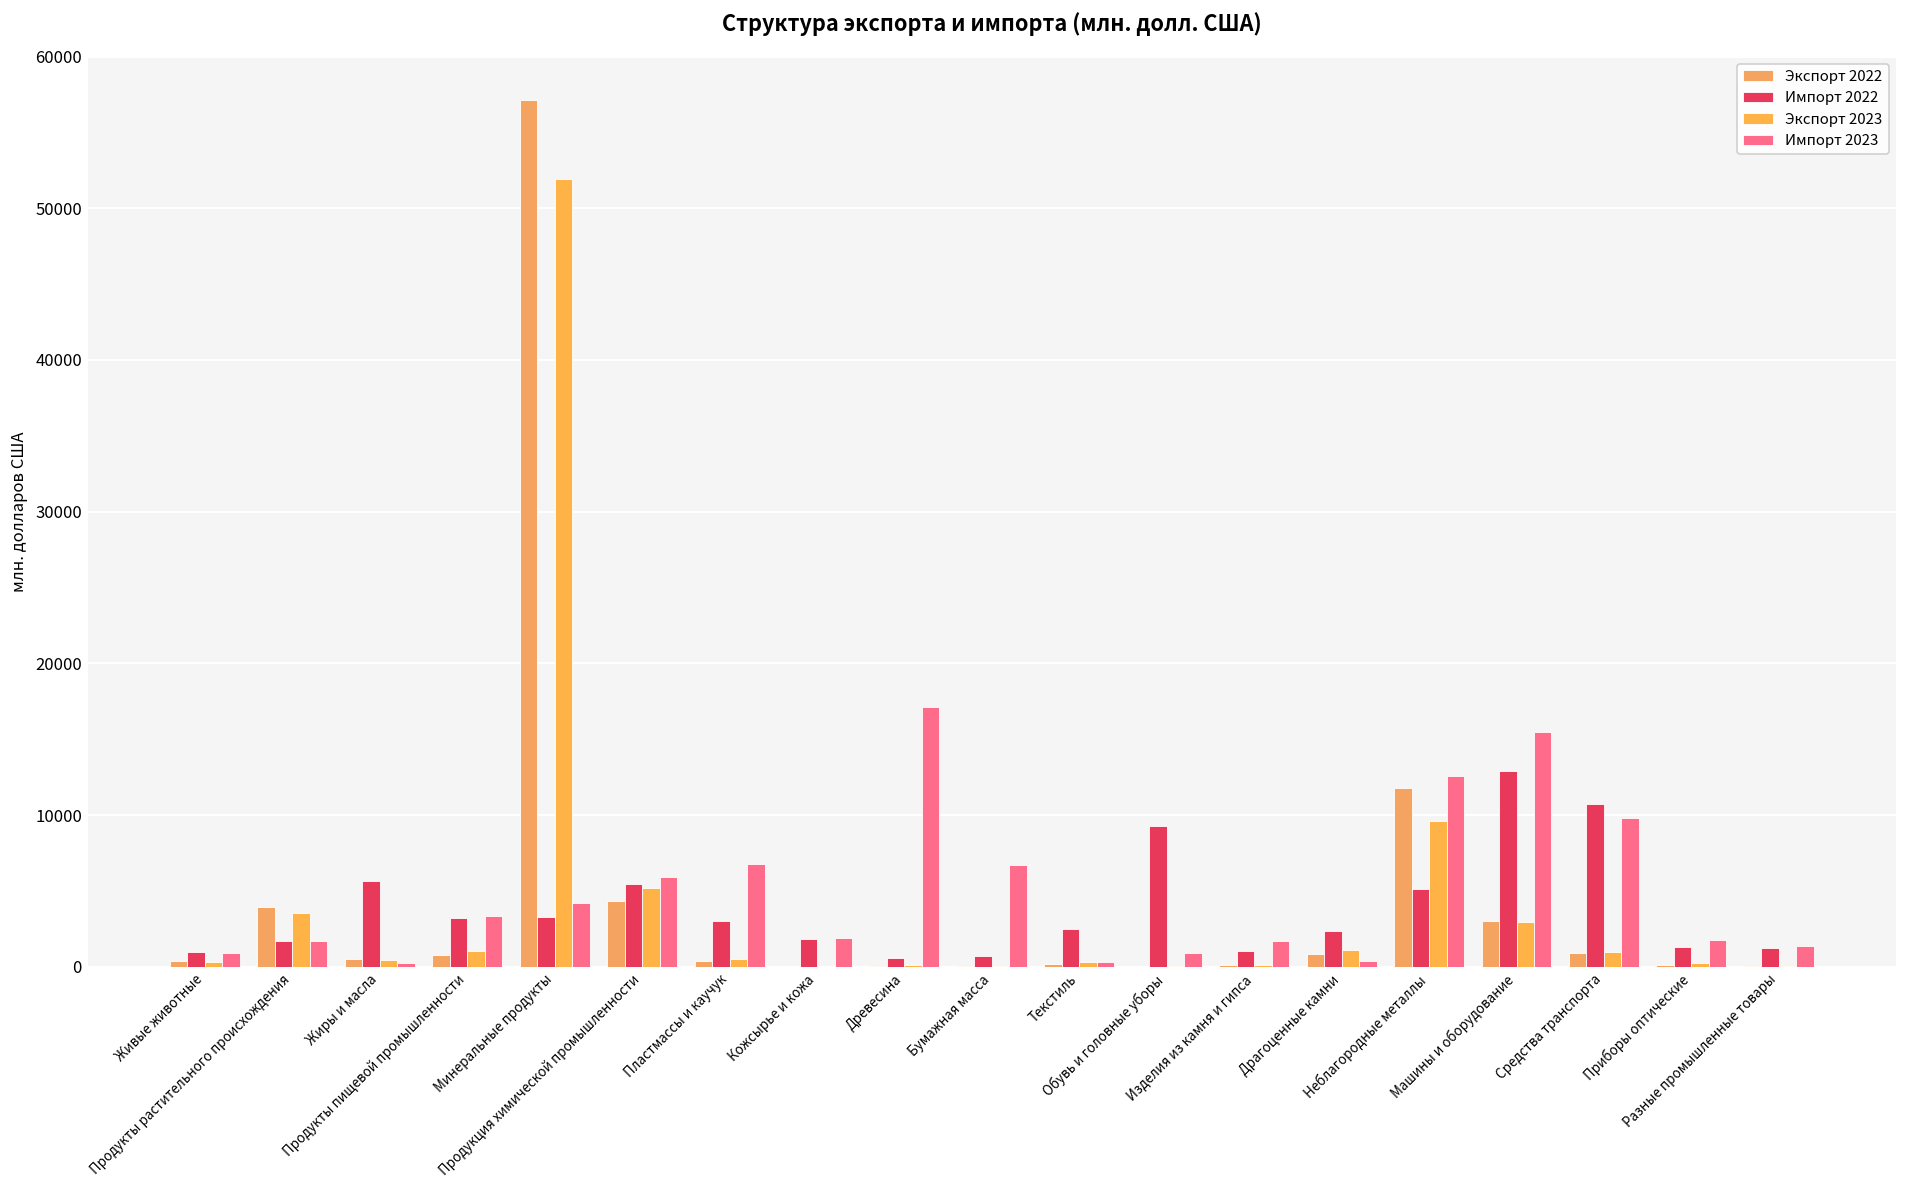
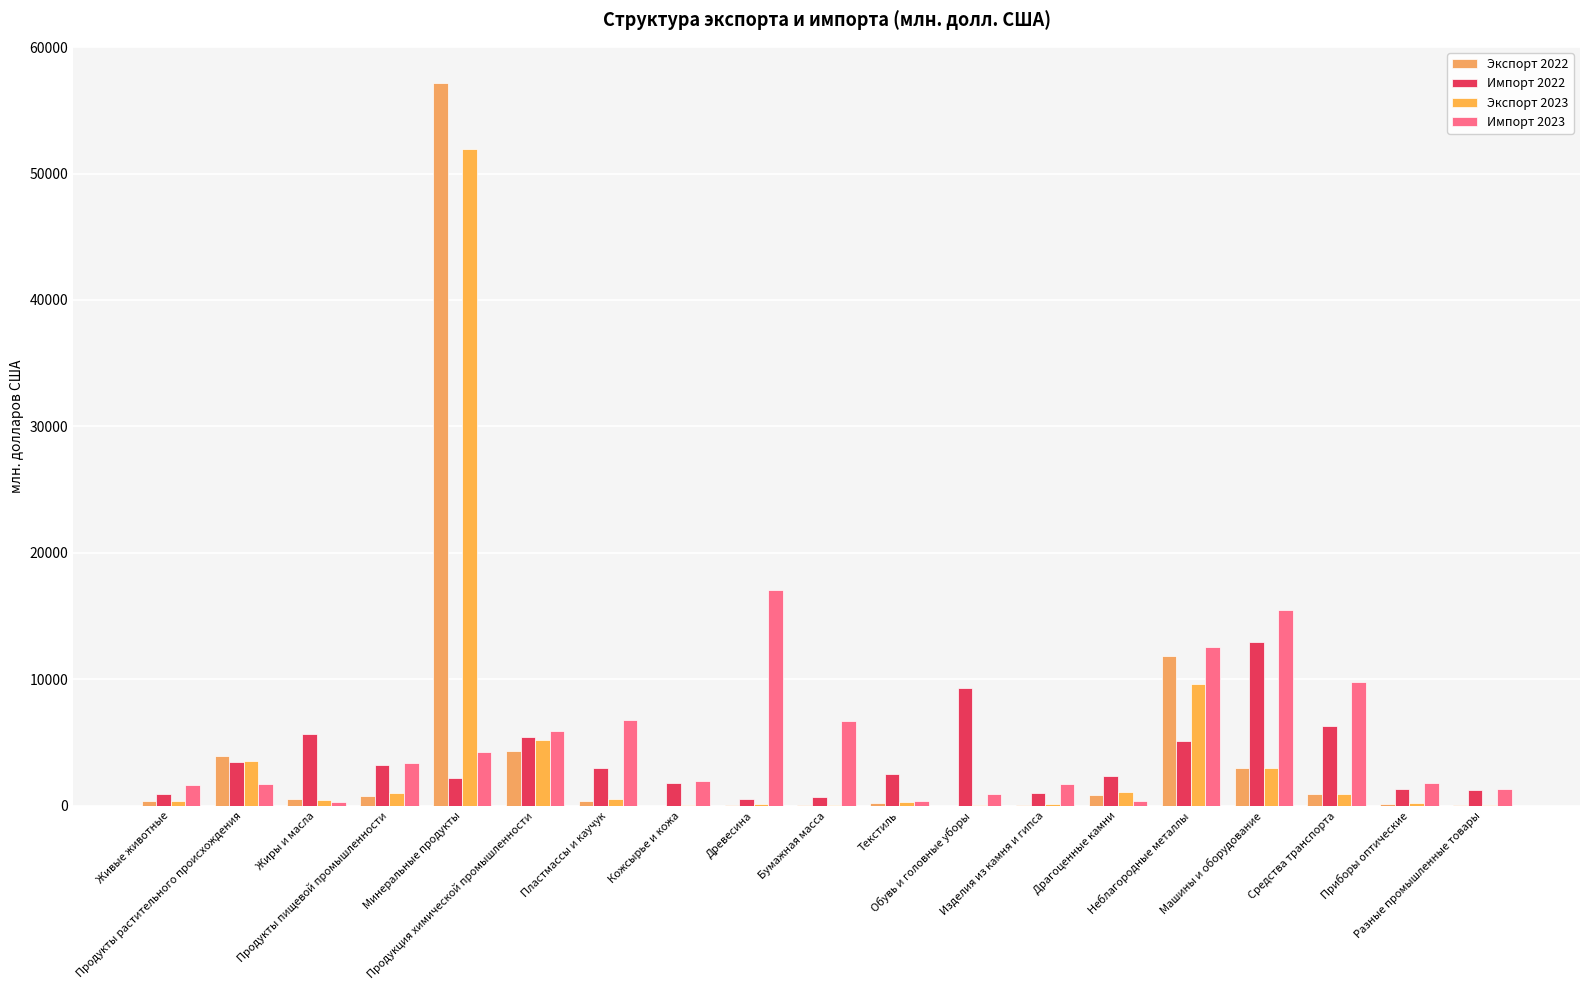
Импорт 2023, Живые животные: 900 -> 1600
Импорт 2022, Продукты растительного происхождения: 1700 -> 3400
Импорт 2022, Минеральные продукты: 3300 -> 2200
Импорт 2022, Средства транспорта: 10700 -> 6300
